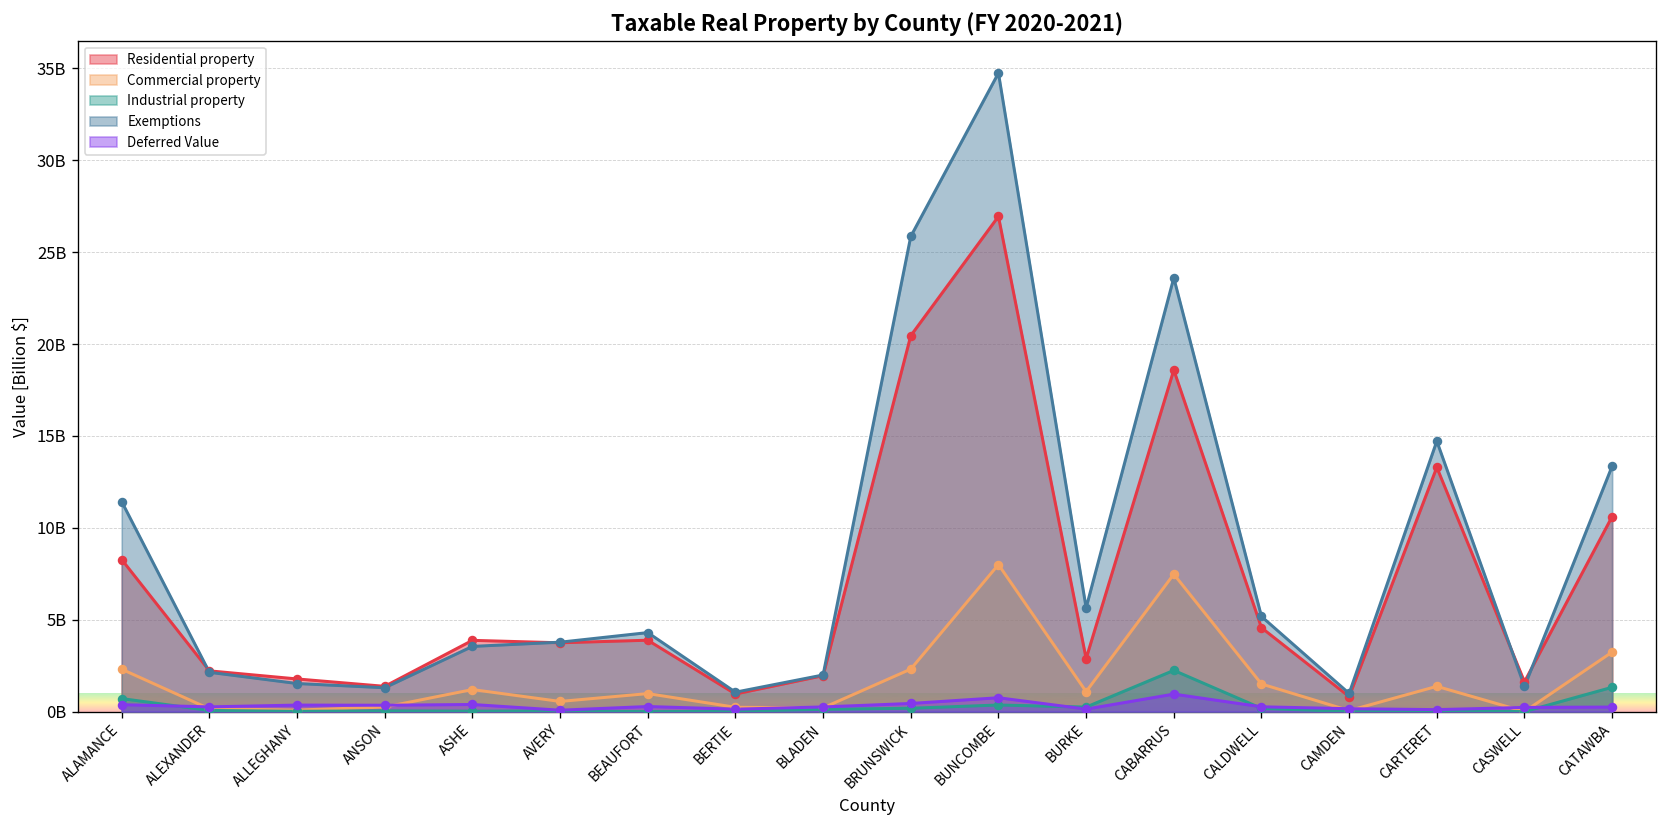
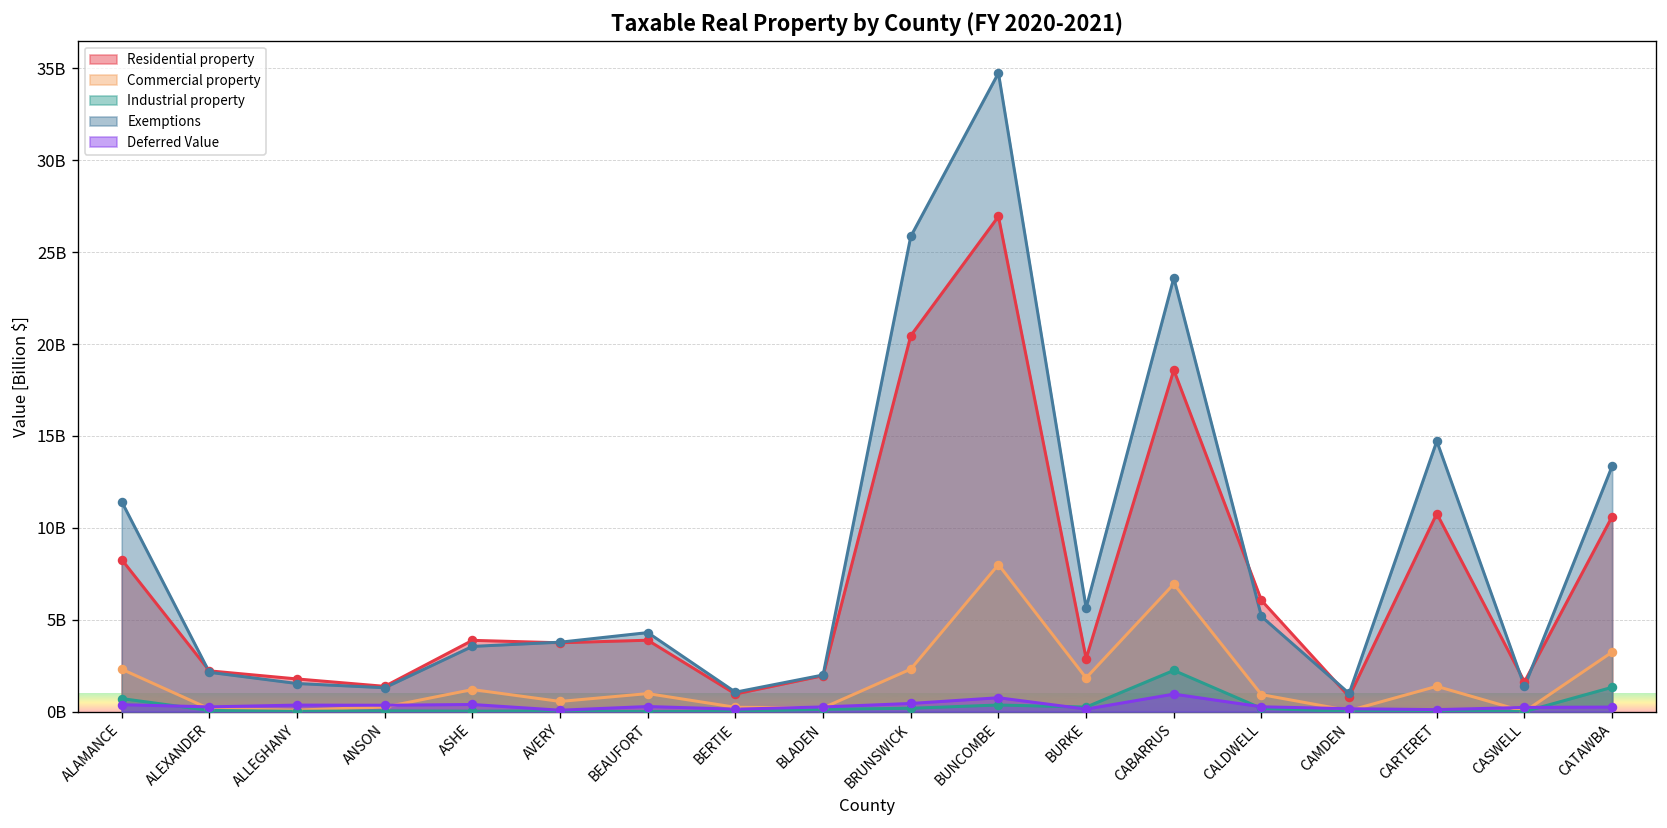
Commercial property, BURKE: 1100000000 -> 1800000000
Commercial property, CABARRUS: 7500000000 -> 6900000000
Residential property, CALDWELL: 4600000000 -> 6100000000
Commercial property, CALDWELL: 1500000000 -> 900000000
Residential property, CARTERET: 13300000000 -> 10800000000
